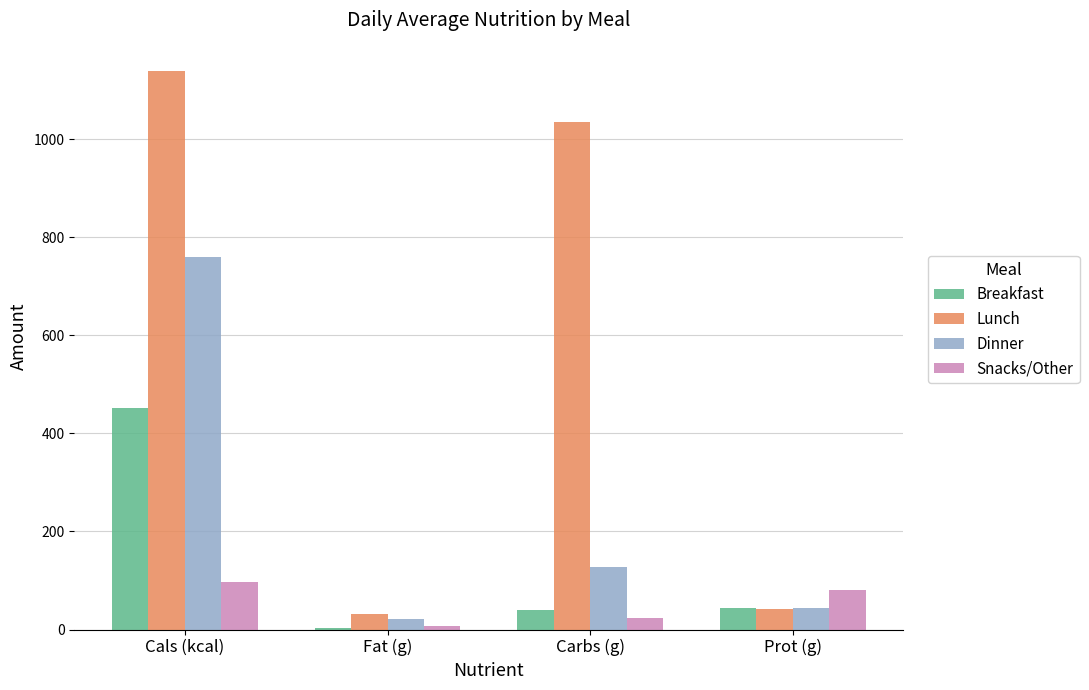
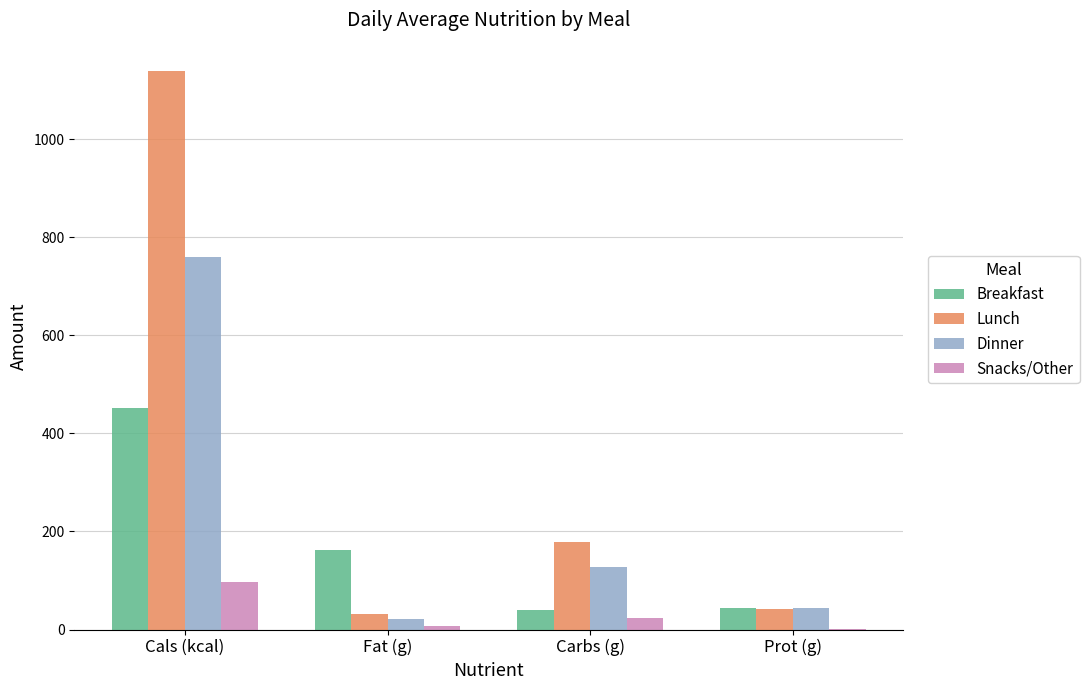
Breakfast, Fat (g): 0 -> 160
Lunch, Carbs (g): 1040 -> 180
Snacks/Other, Prot (g): 80 -> 0
